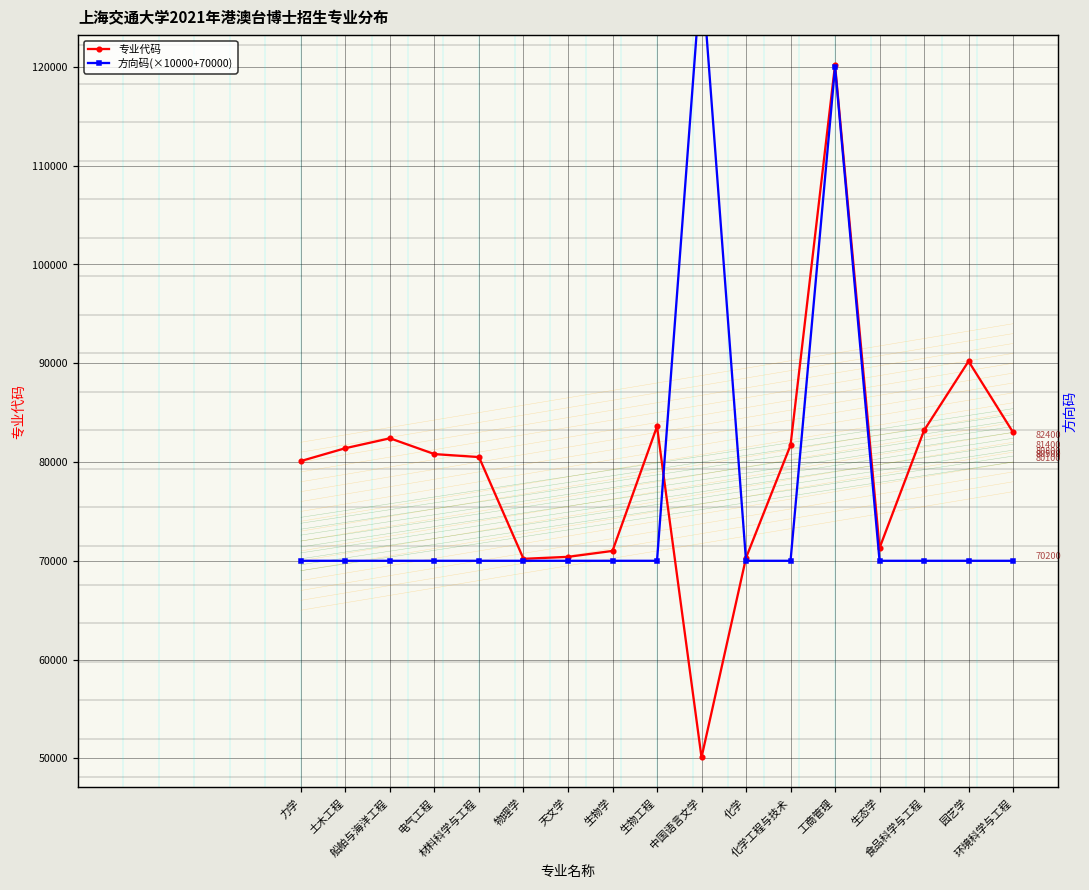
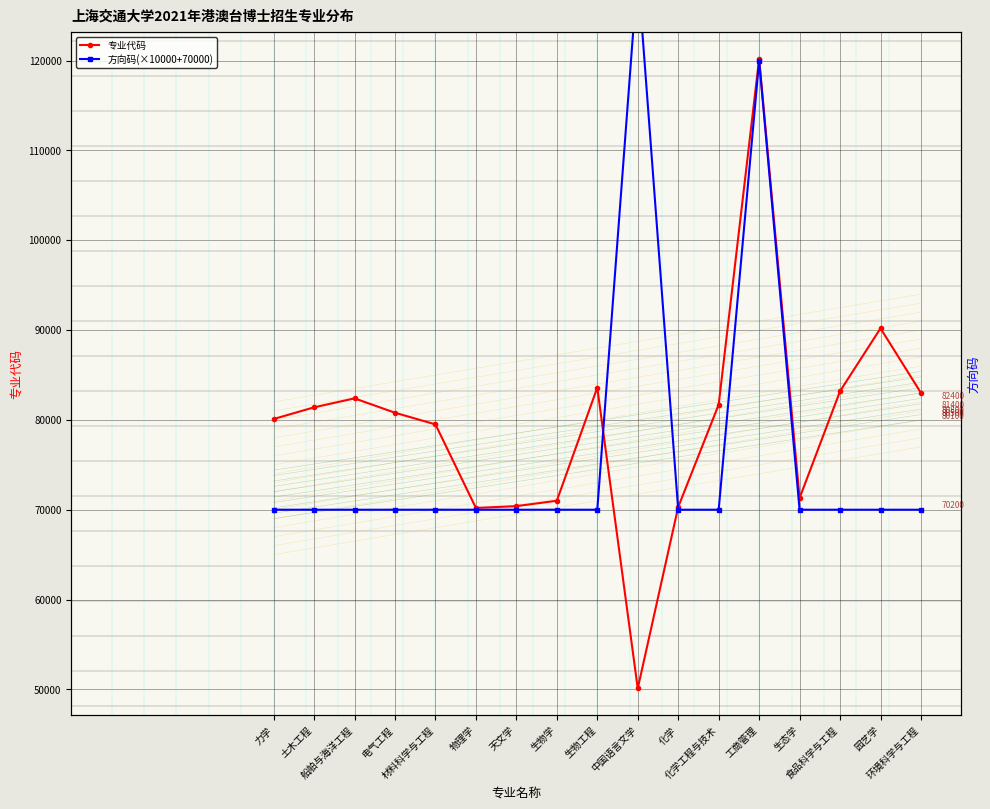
专业代码, 材料科学与工程: 81000 -> 80000
